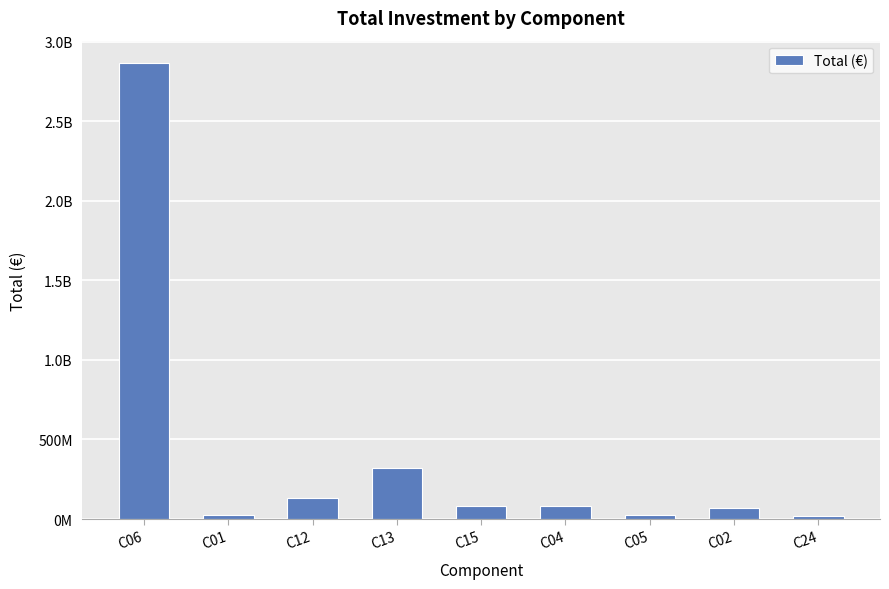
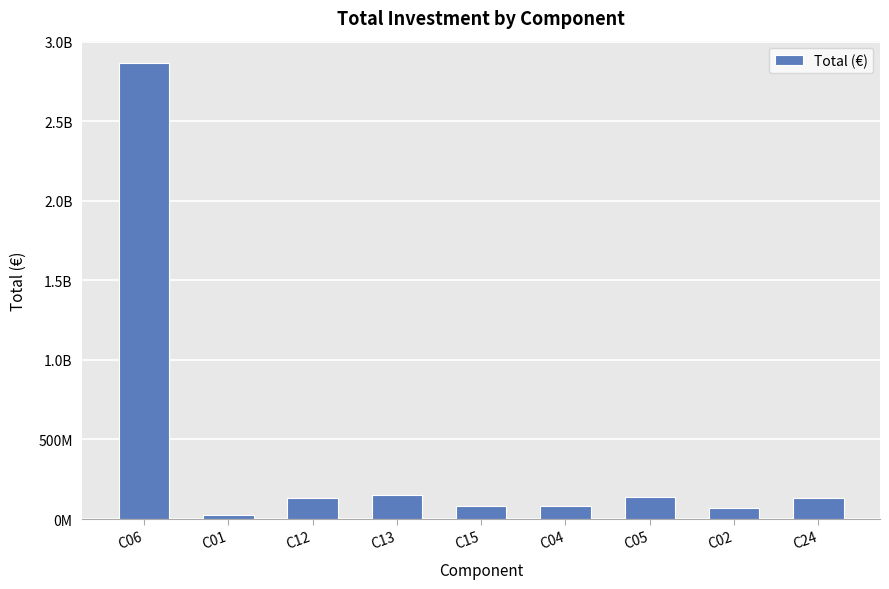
C13: 320000000 -> 150000000
C05: 30000000 -> 140000000
C24: 20000000 -> 130000000
